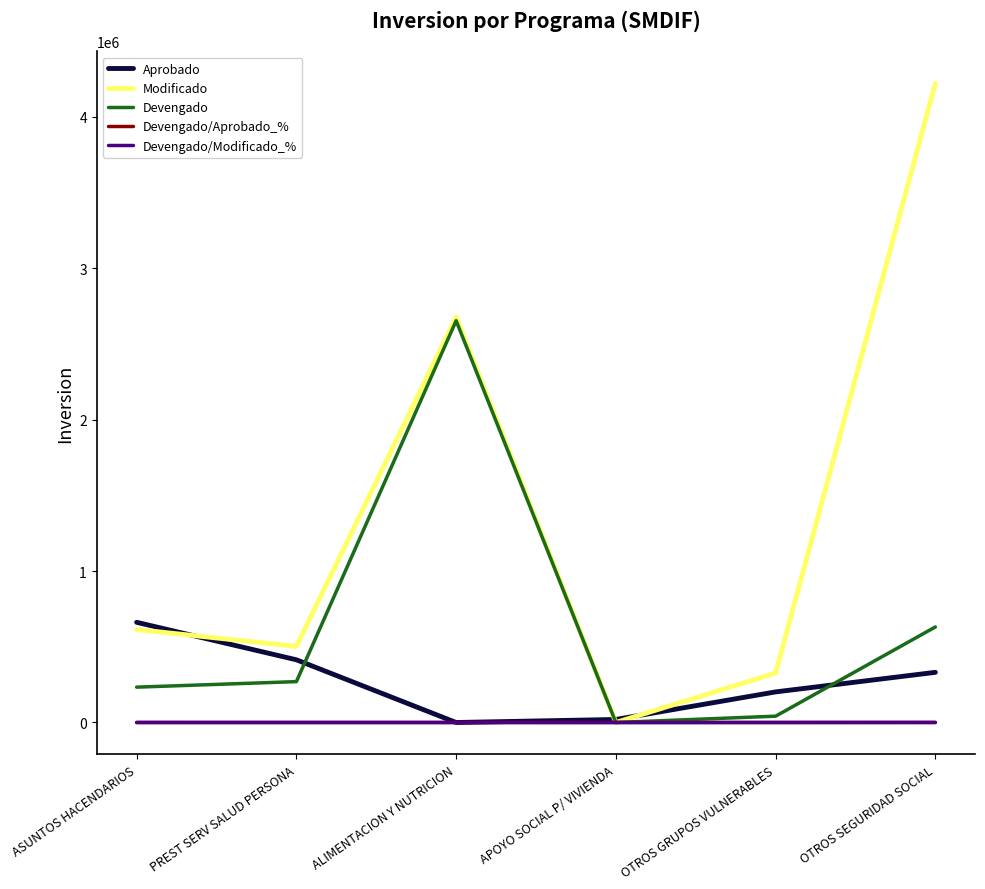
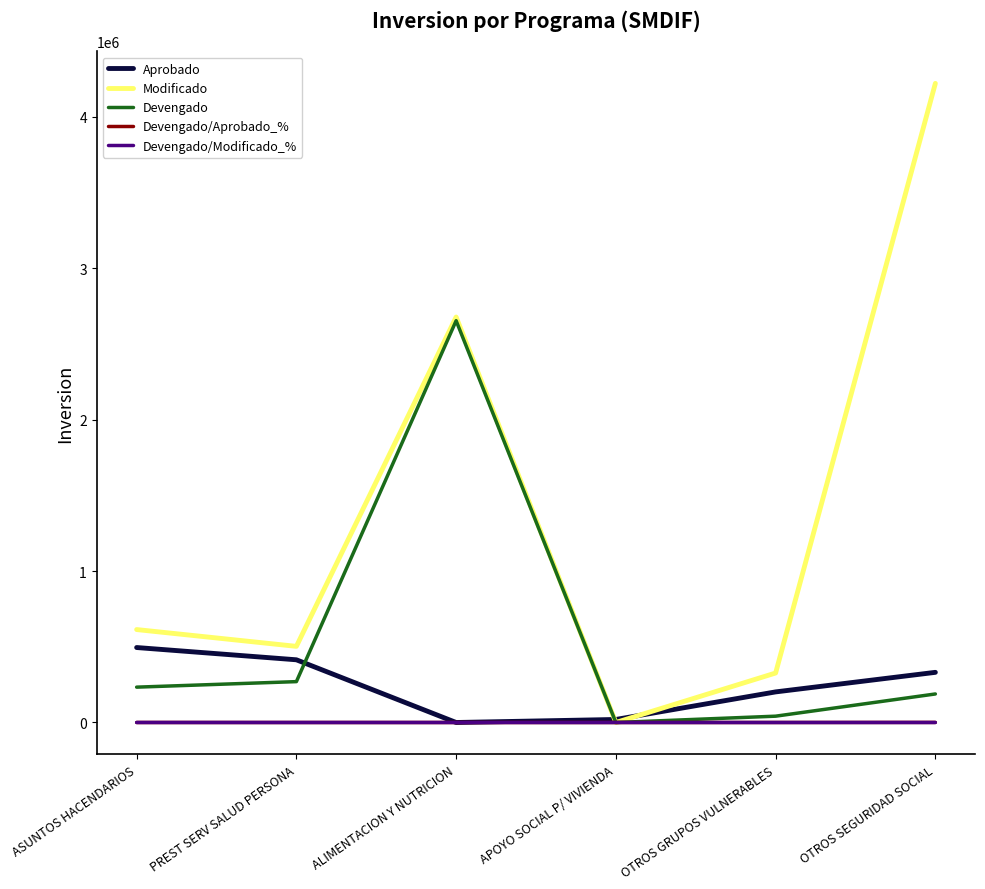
Aprobado, ASUNTOS HACENDARIOS: 660000 -> 500000
Devengado, OTROS SEGURIDAD SOCIAL: 630000 -> 190000
